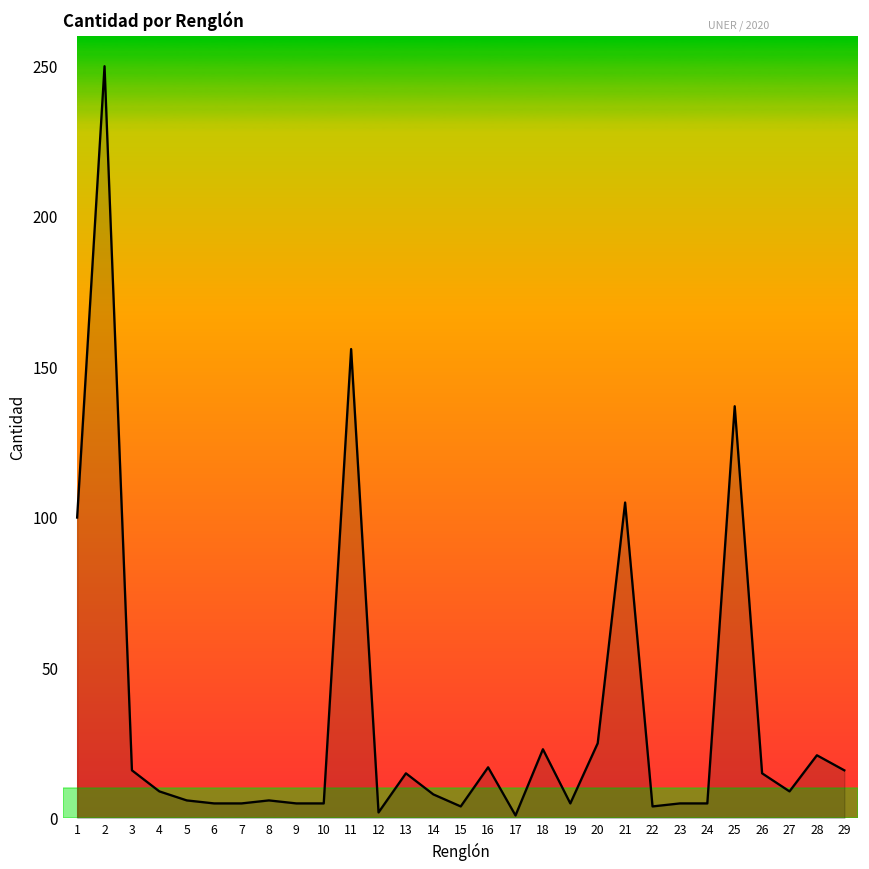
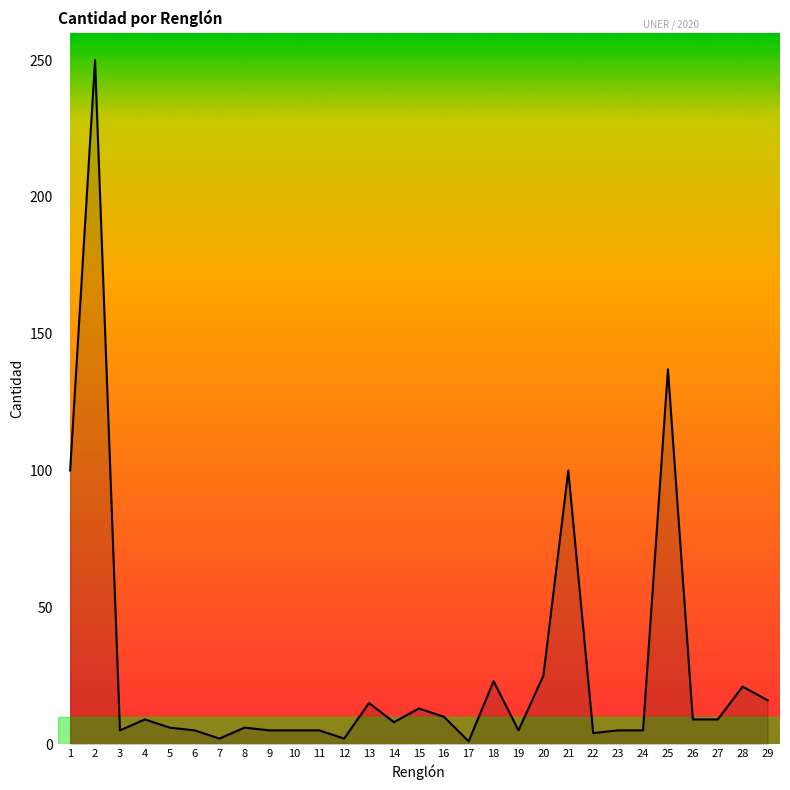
3: 16 -> 5
7: 5 -> 2
11: 156 -> 5
15: 4 -> 13
16: 17 -> 10
21: 105 -> 100
26: 15 -> 9
